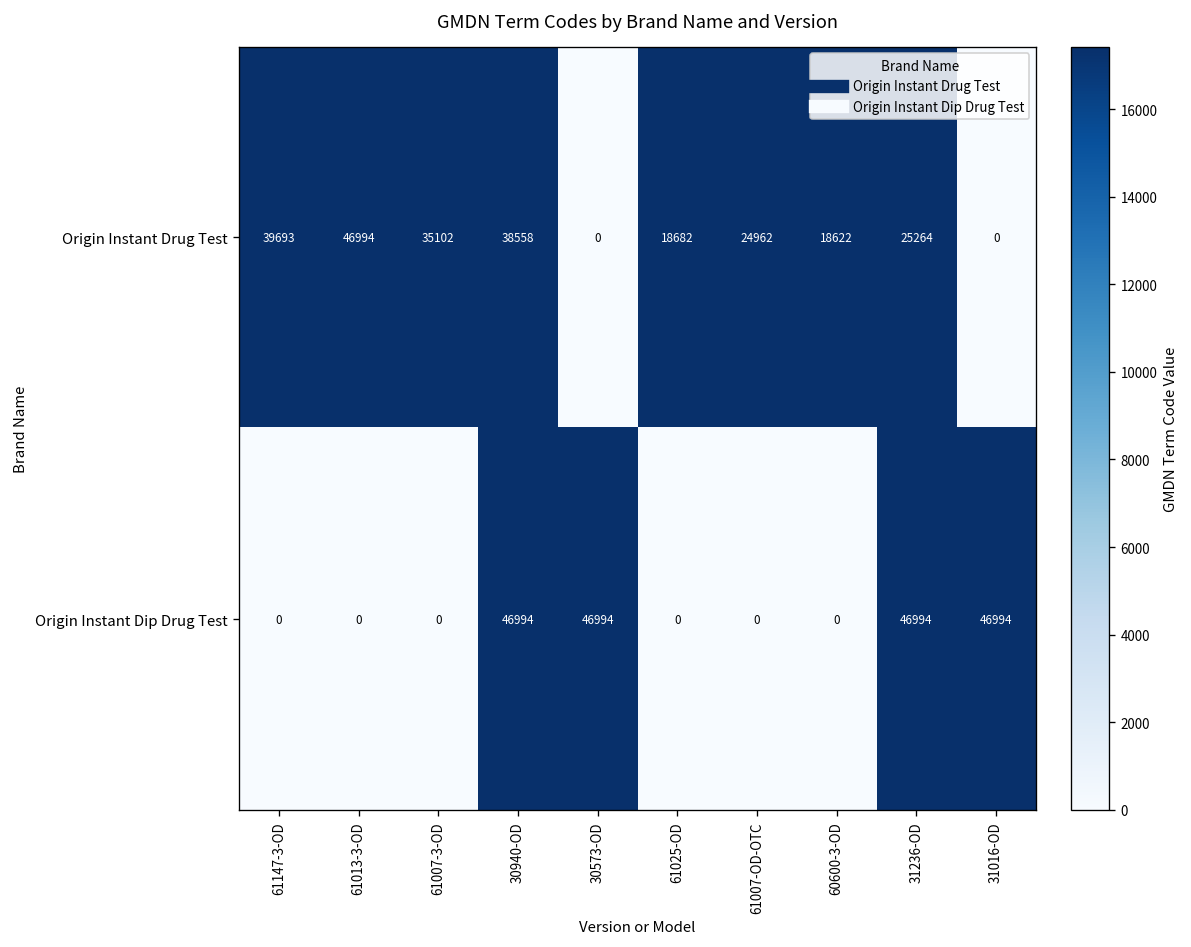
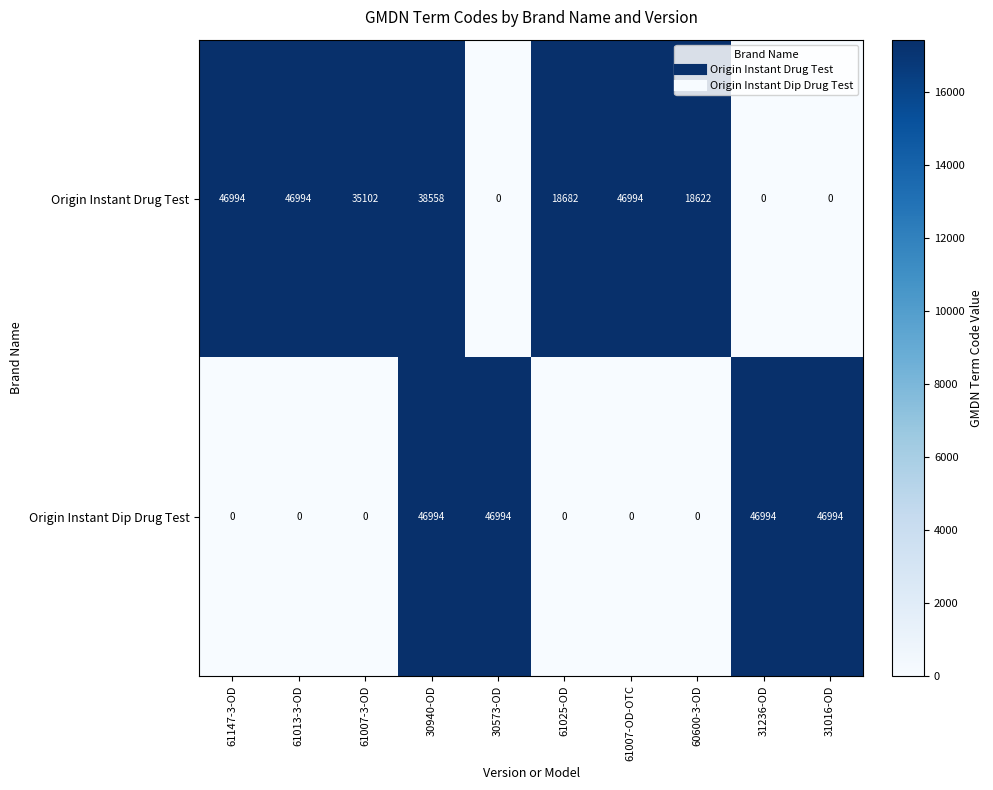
Origin Instant Drug Test, 61147-3-OD: 39693 -> 46994
Origin Instant Drug Test, 61007-OD-OTC: 24962 -> 46994
Origin Instant Drug Test, 31236-OD: 25264 -> 0
